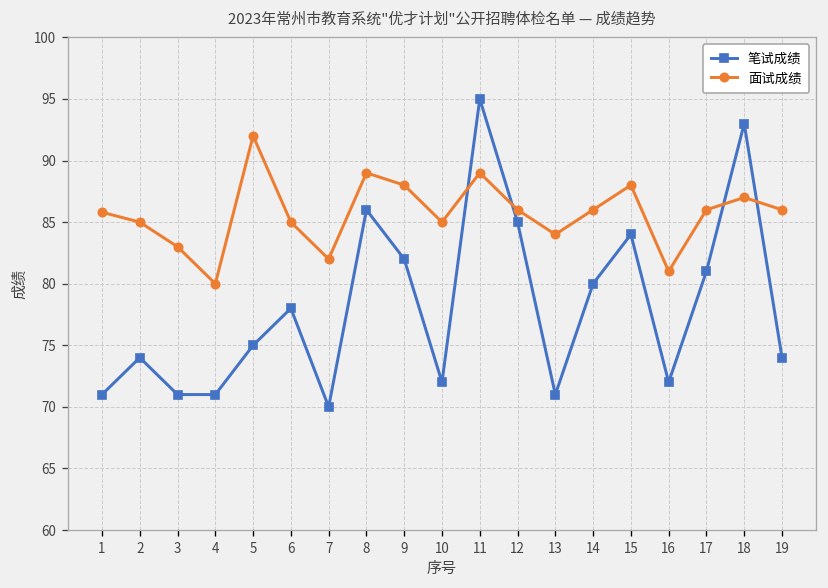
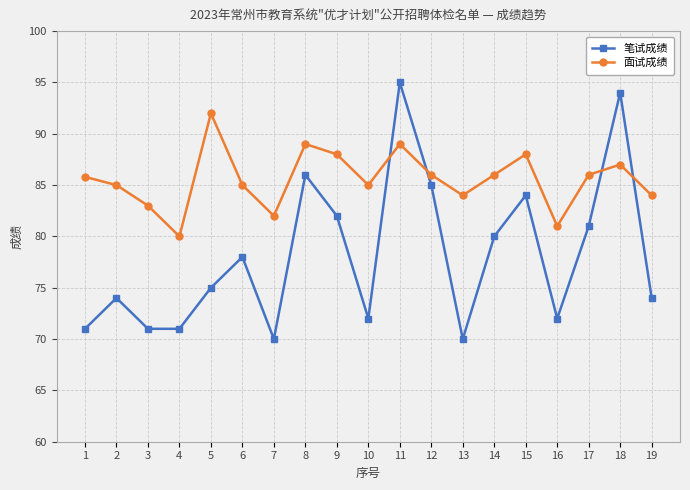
笔试成绩, 13: 71 -> 70
笔试成绩, 18: 93 -> 94
面试成绩, 19: 86 -> 84
